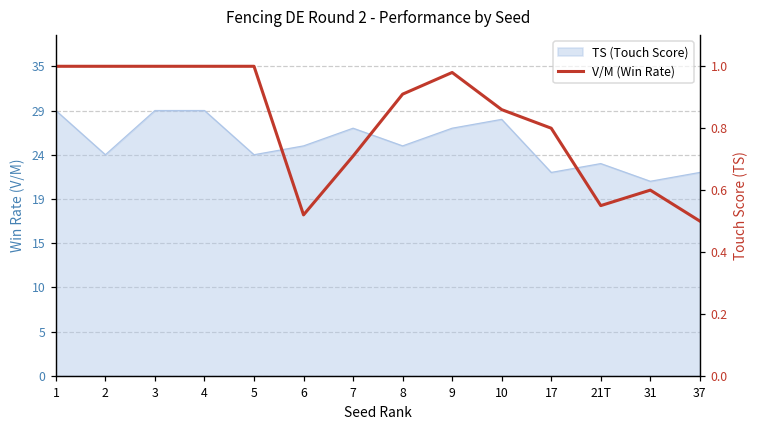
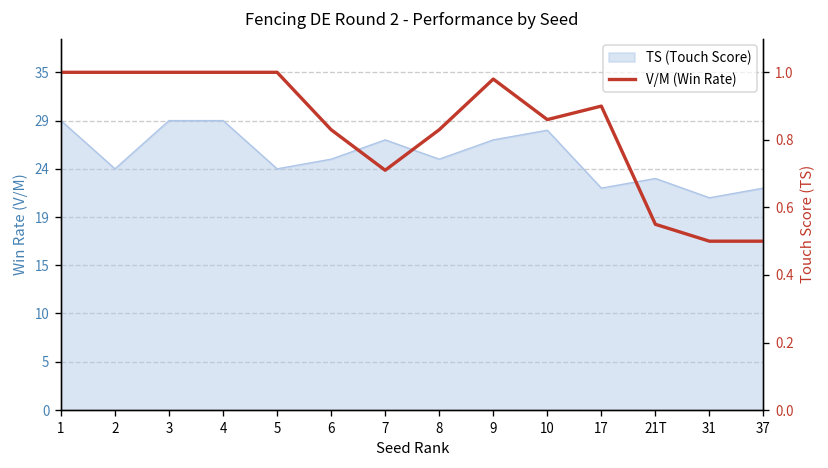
V/M (Win Rate), 6: 0.52 -> 0.83
V/M (Win Rate), 8: 0.91 -> 0.83
V/M (Win Rate), 17: 0.8 -> 0.9
V/M (Win Rate), 31: 0.6 -> 0.5
